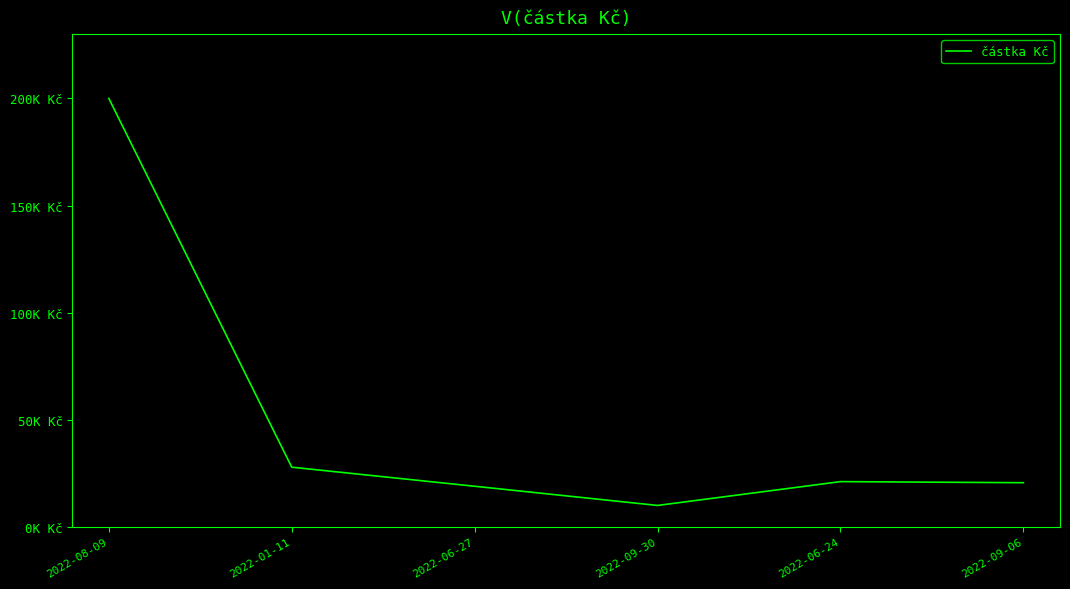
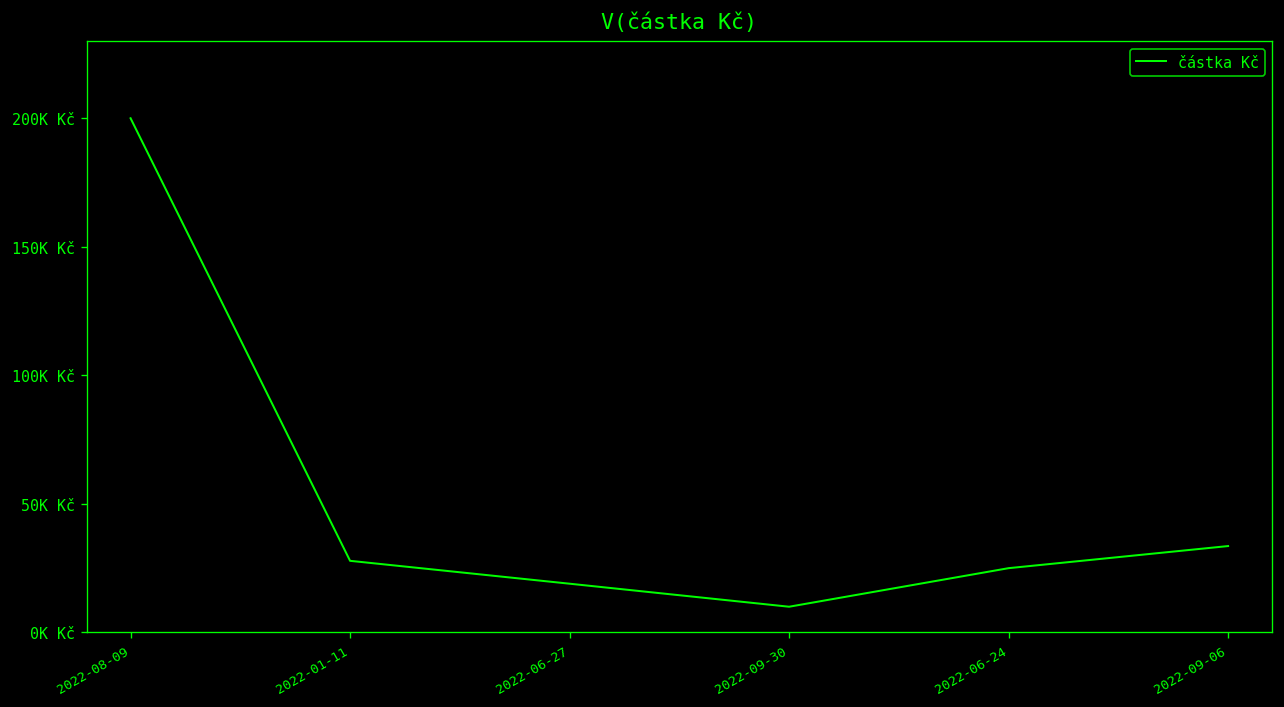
2022-06-24: 21K Kč -> 25K Kč
2022-09-06: 21K Kč -> 34K Kč
